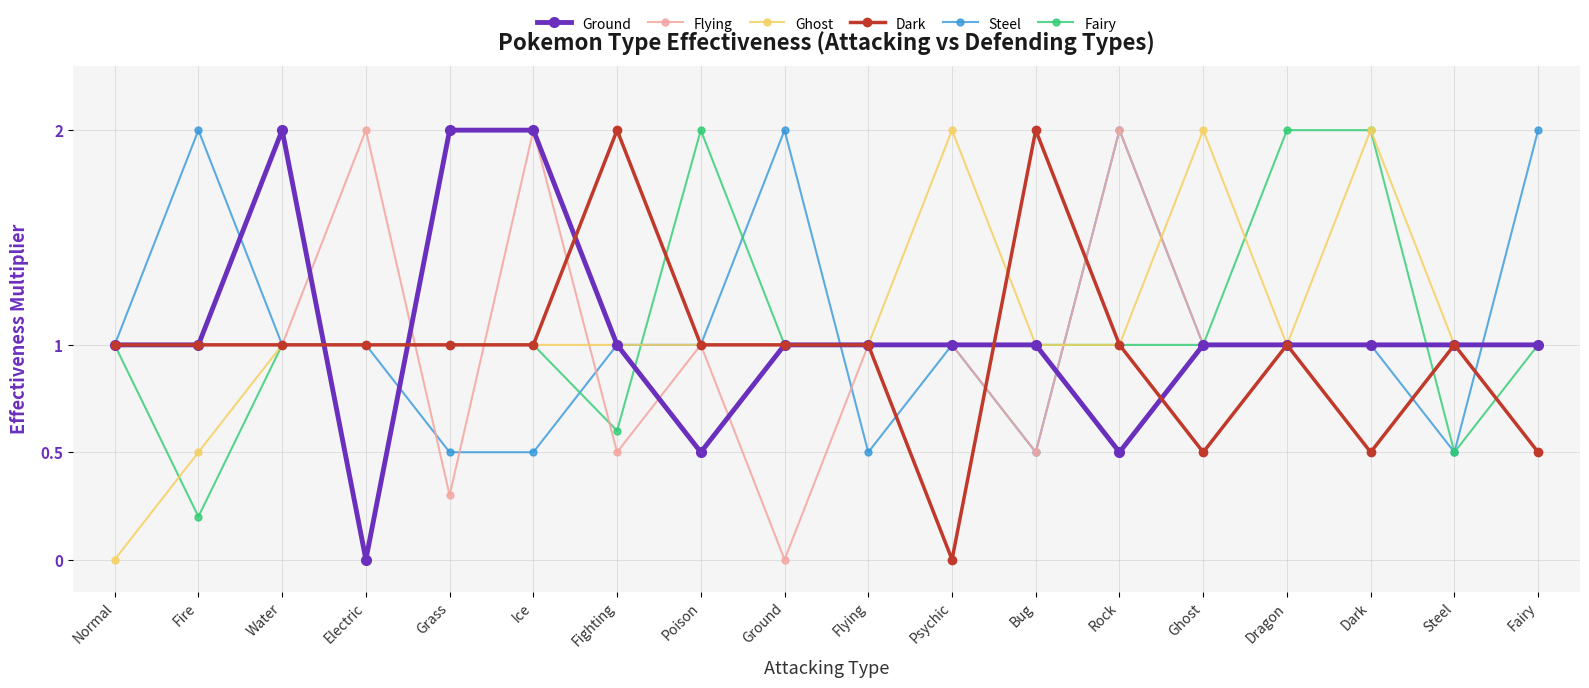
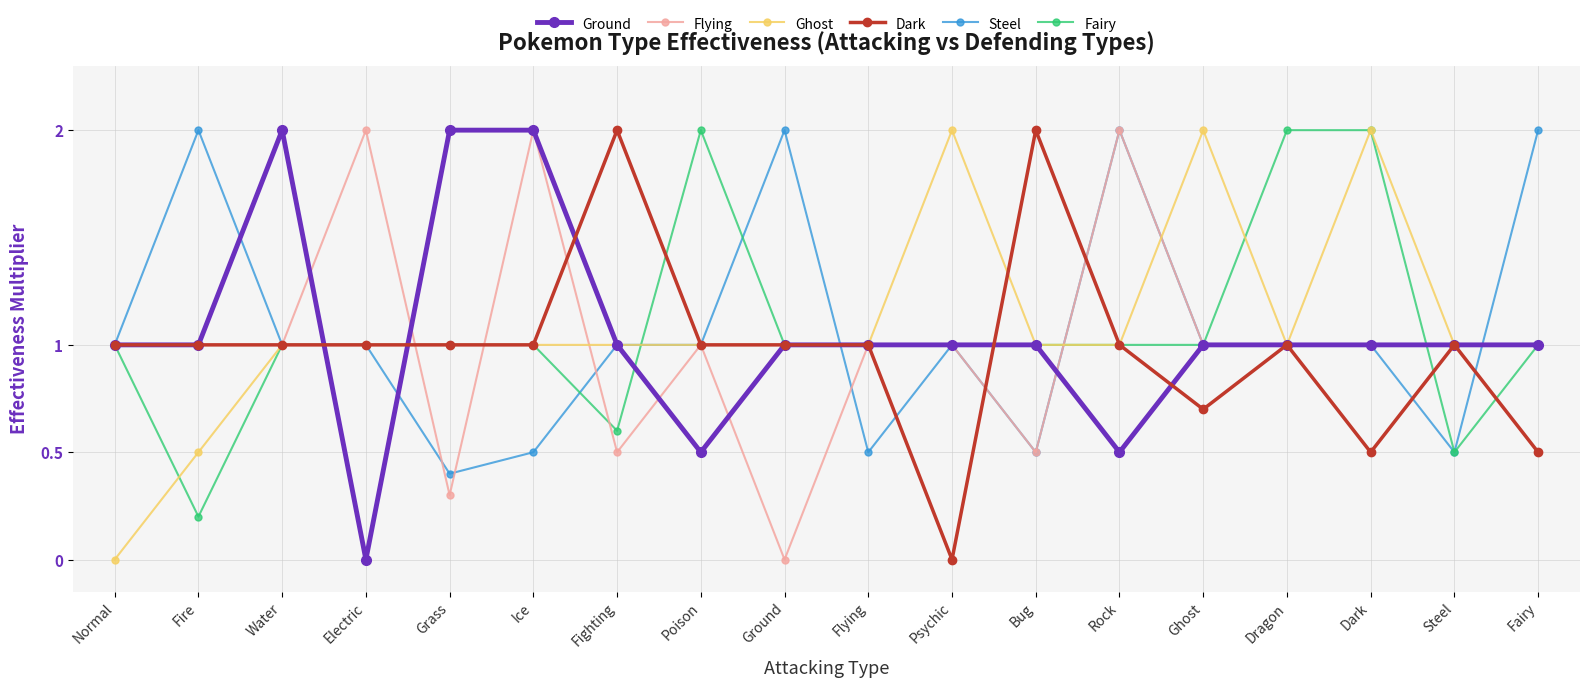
Steel, Grass: 0.5 -> 0.4
Dark, Ghost: 0.5 -> 0.7
